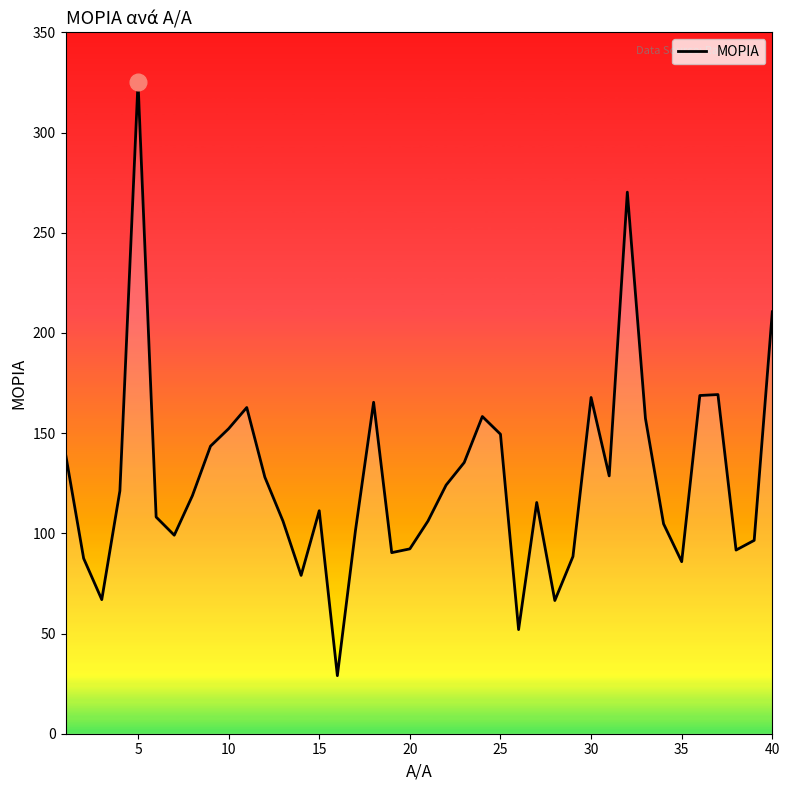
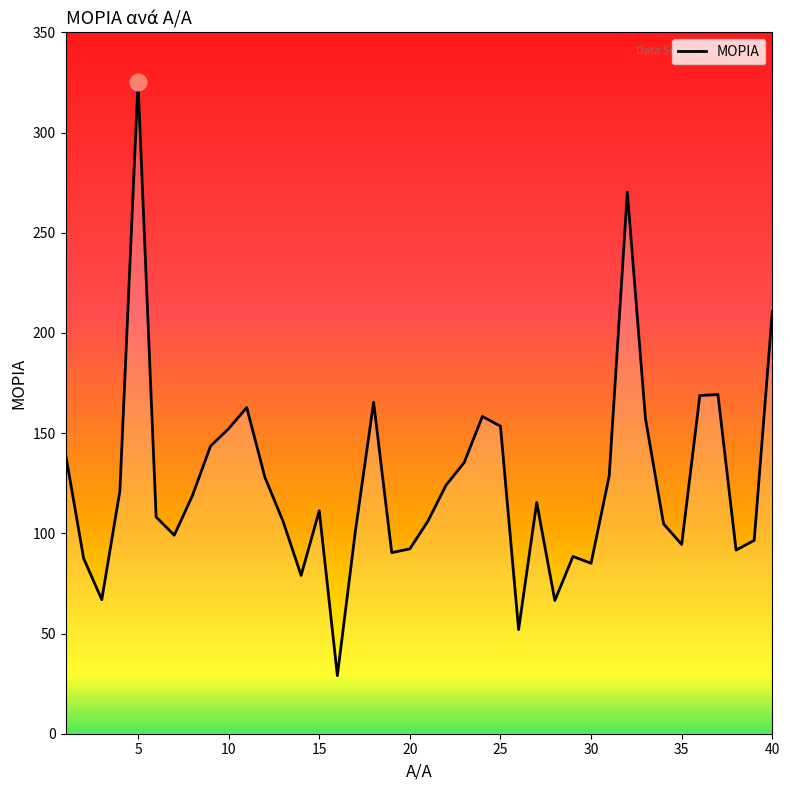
ΜΟΡΙΑ, 25: 149 -> 153
ΜΟΡΙΑ, 30: 168 -> 85
ΜΟΡΙΑ, 35: 86 -> 94
